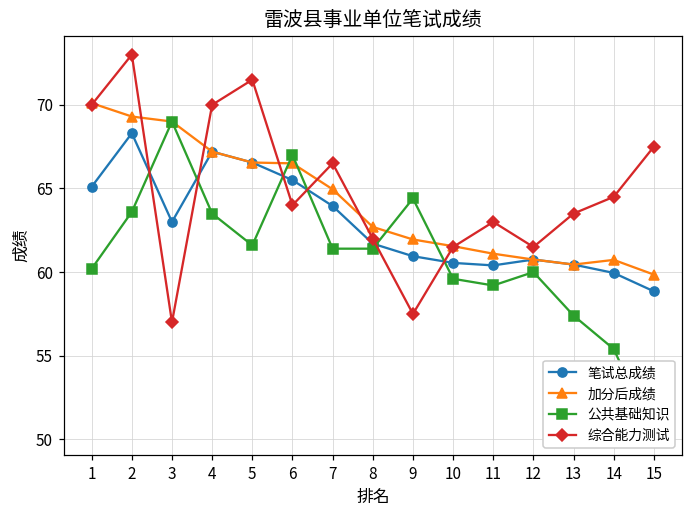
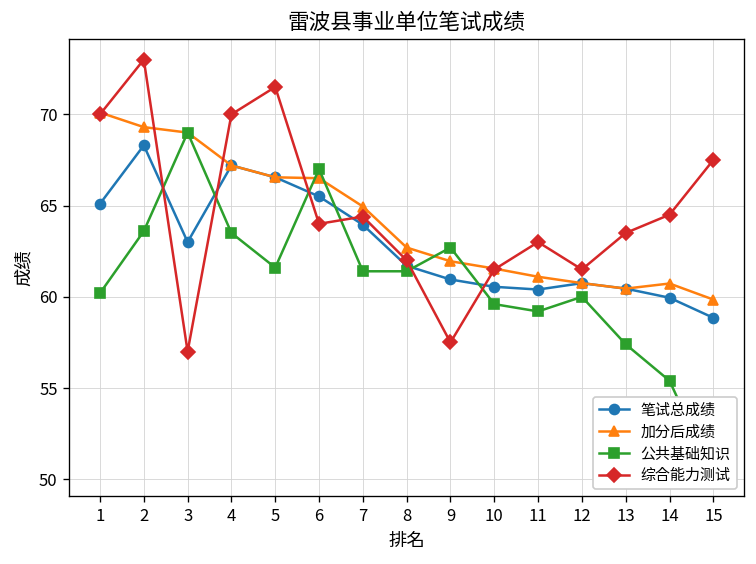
综合能力测试, 7: 66.5 -> 64.4
公共基础知识, 9: 64.4 -> 62.7
